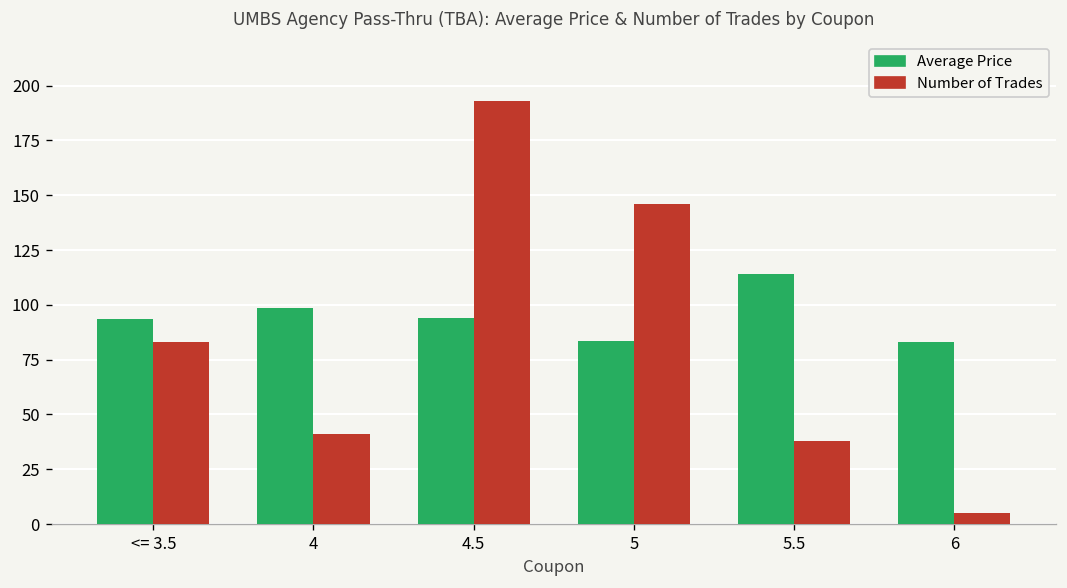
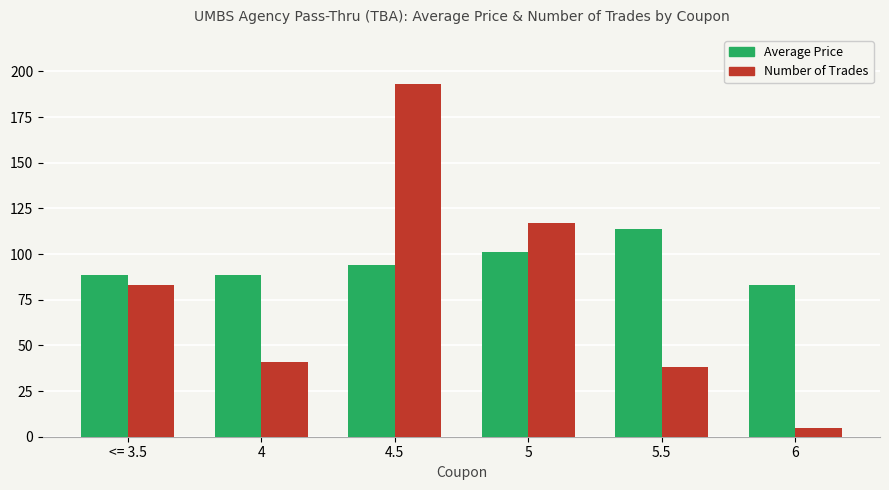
Average Price, <= 3.5: 94 -> 89
Average Price, 4: 98 -> 89
Average Price, 5: 83 -> 101
Number of Trades, 5: 146 -> 117
